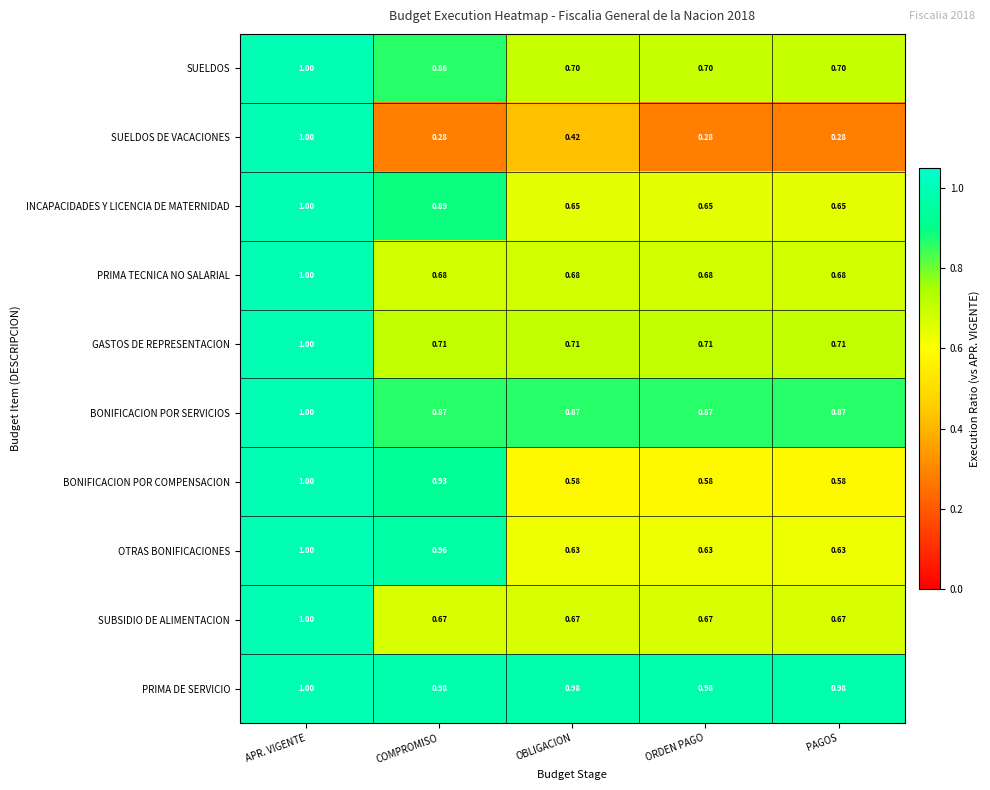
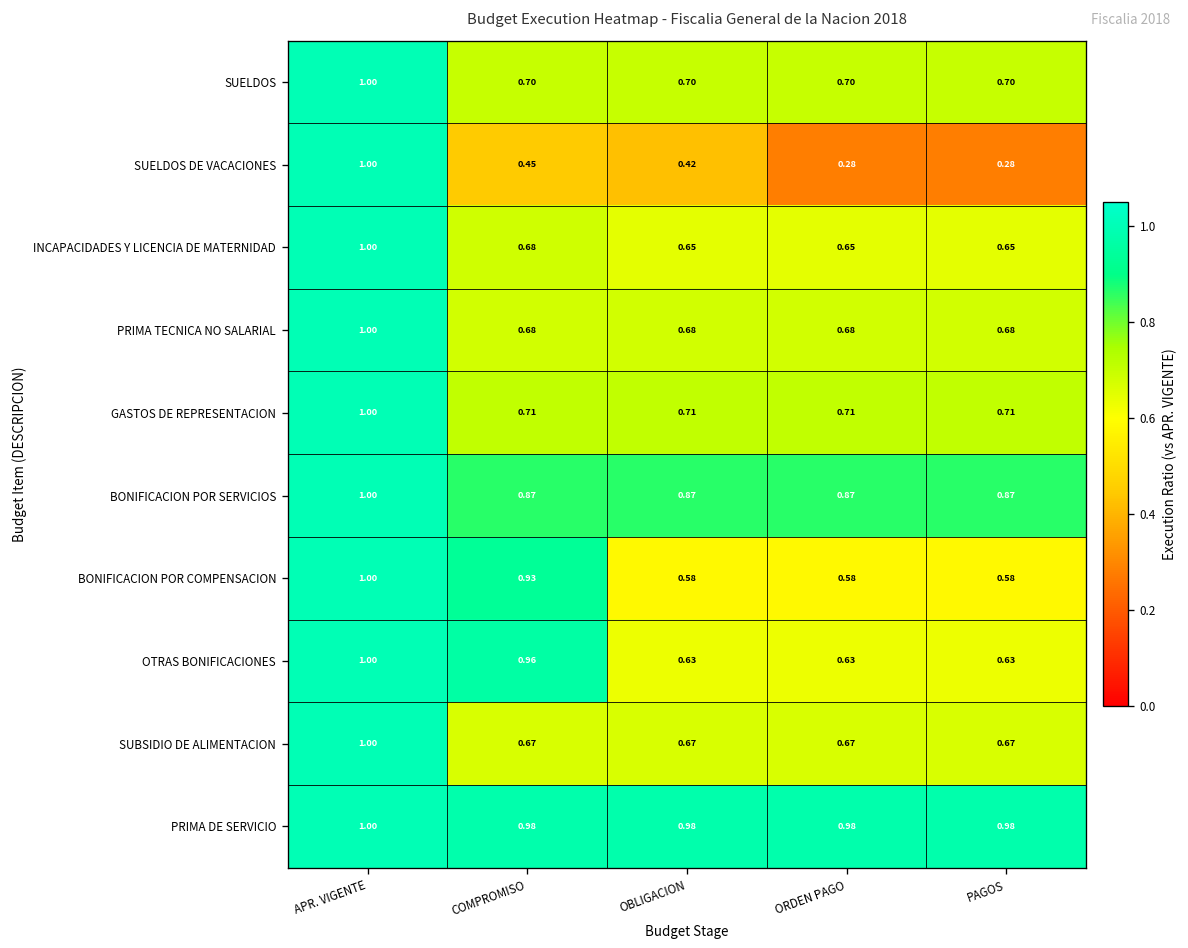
SUELDOS, COMPROMISO: 0.86 -> 0.70
SUELDOS DE VACACIONES, COMPROMISO: 0.28 -> 0.45
INCAPACIDADES Y LICENCIA DE MATERNIDAD, COMPROMISO: 0.89 -> 0.68
